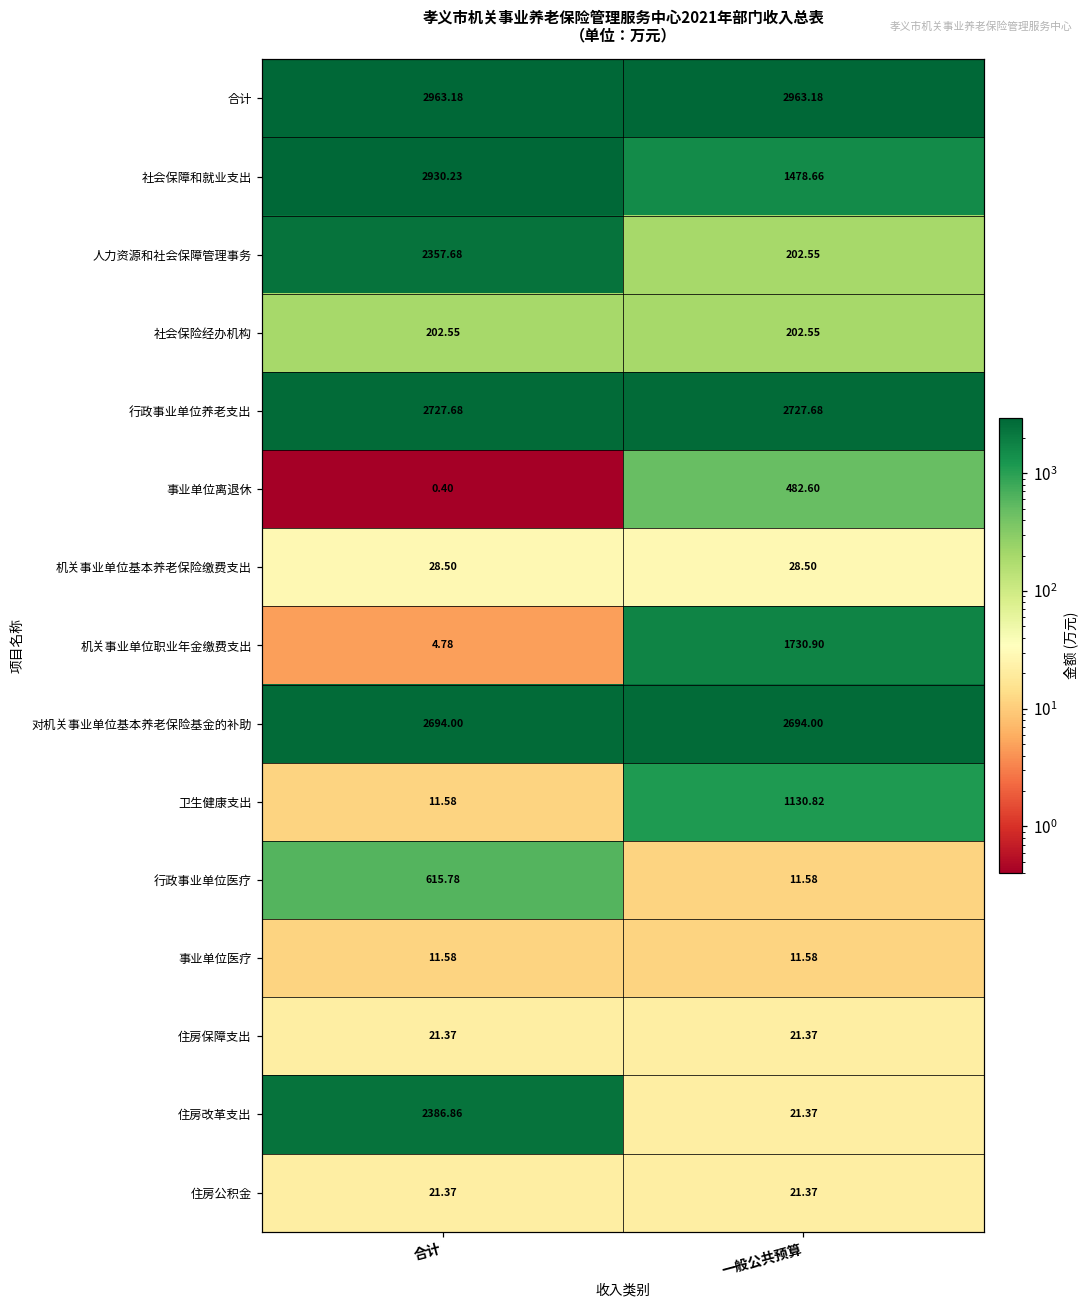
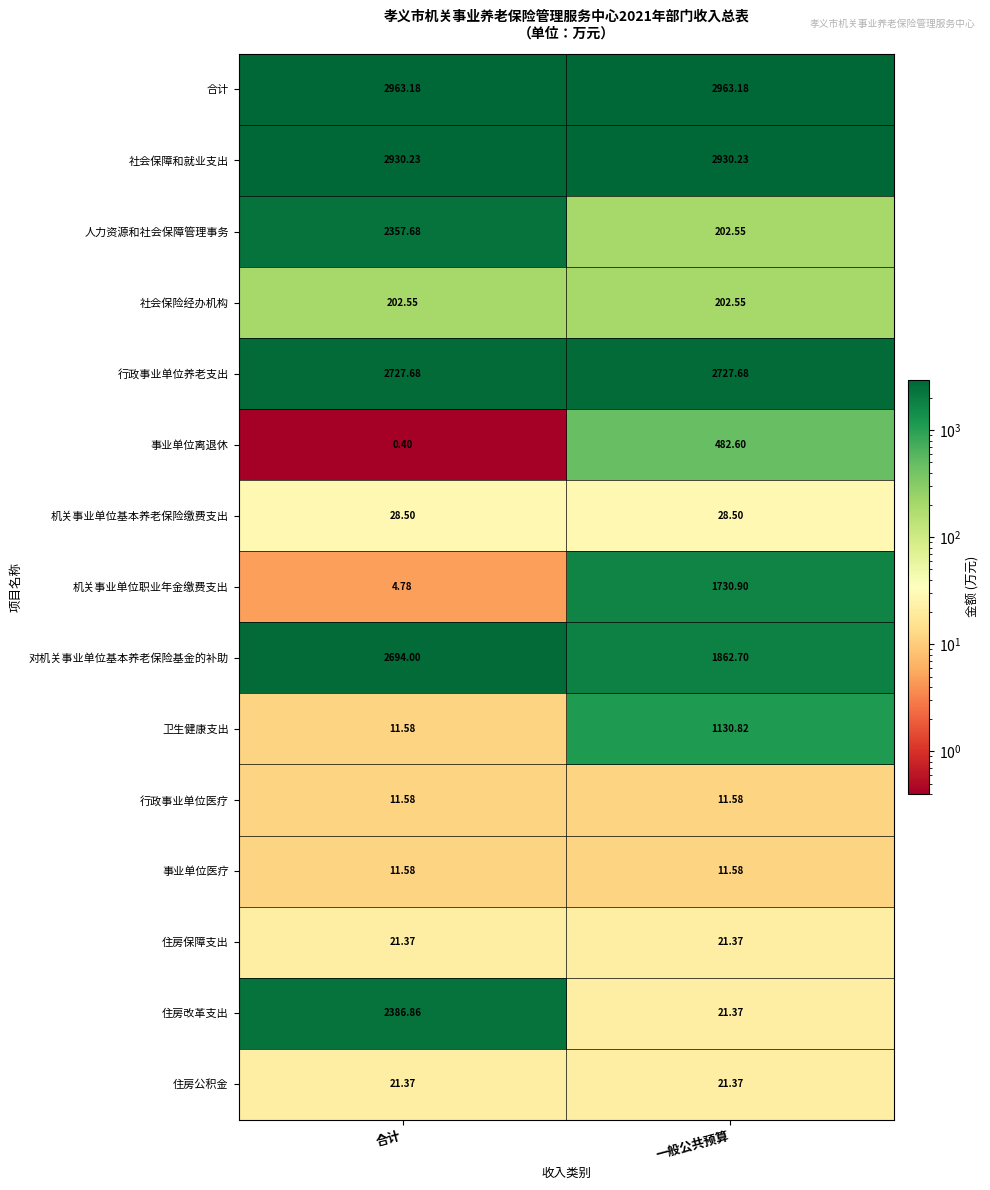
社会保障和就业支出, 一般公共预算: 1478.66 -> 2930.23
对机关事业单位基本养老保险基金的补助, 一般公共预算: 2694.00 -> 1862.70
行政事业单位医疗, 合计: 615.78 -> 11.58
